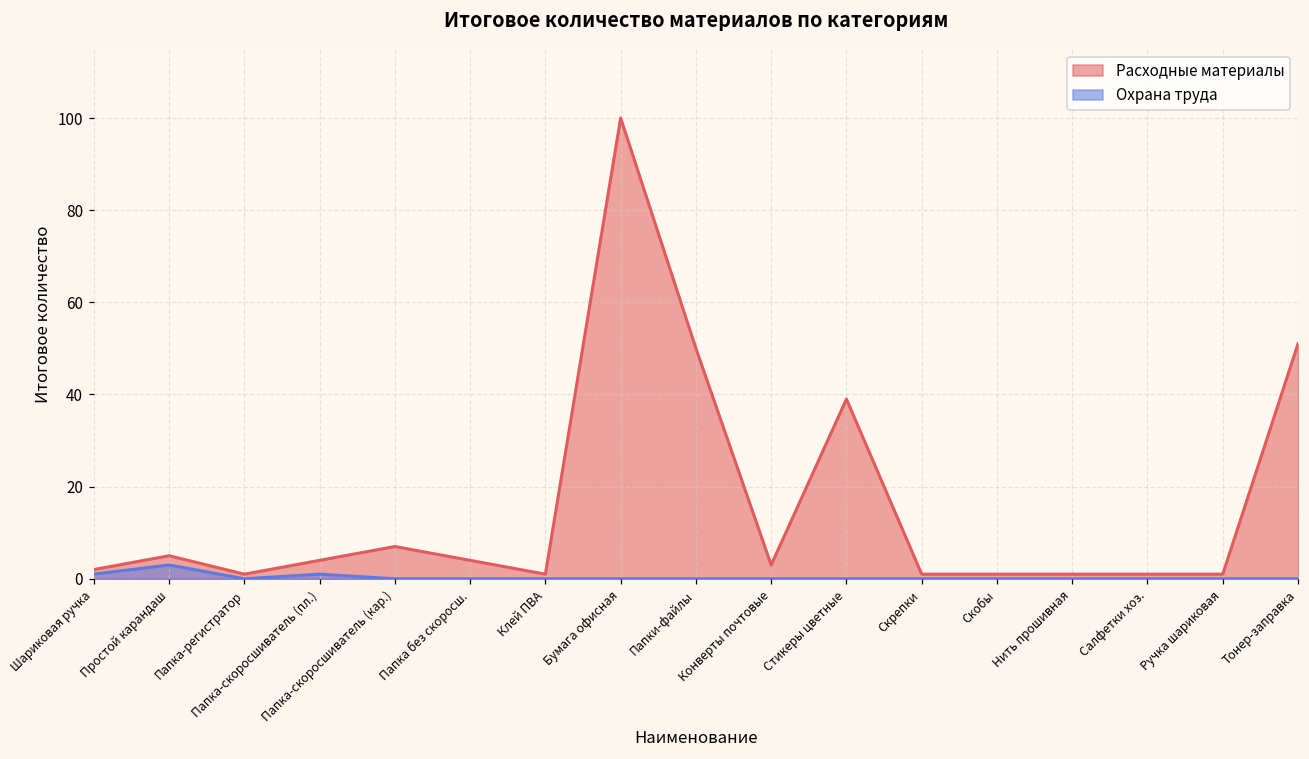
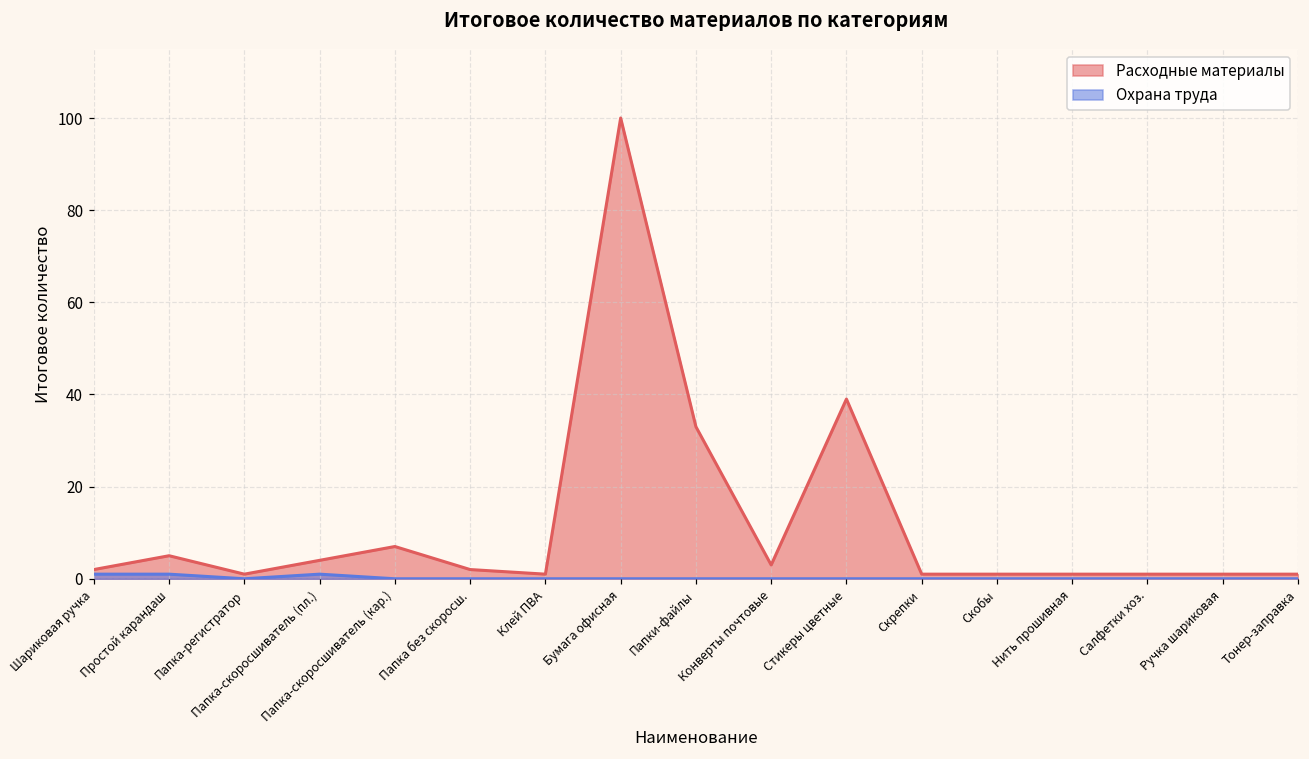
Охрана труда, Простой карандаш: 3 -> 1
Расходные материалы, Папка без скоросш.: 4 -> 2
Расходные материалы, Папки-файлы: 50 -> 33
Расходные материалы, Тонер-заправка: 51 -> 1
